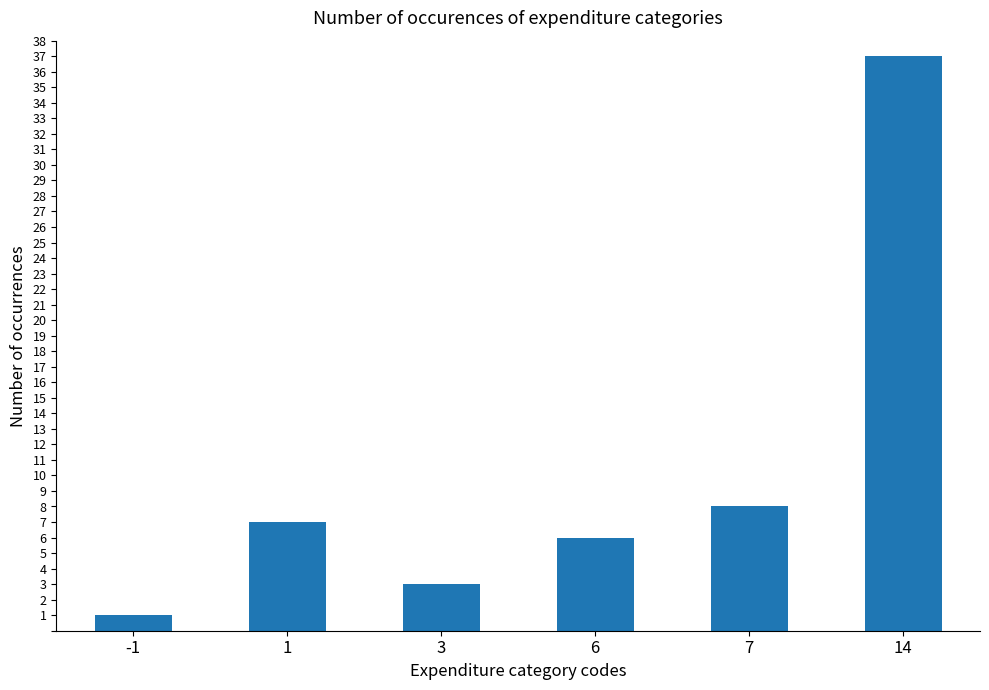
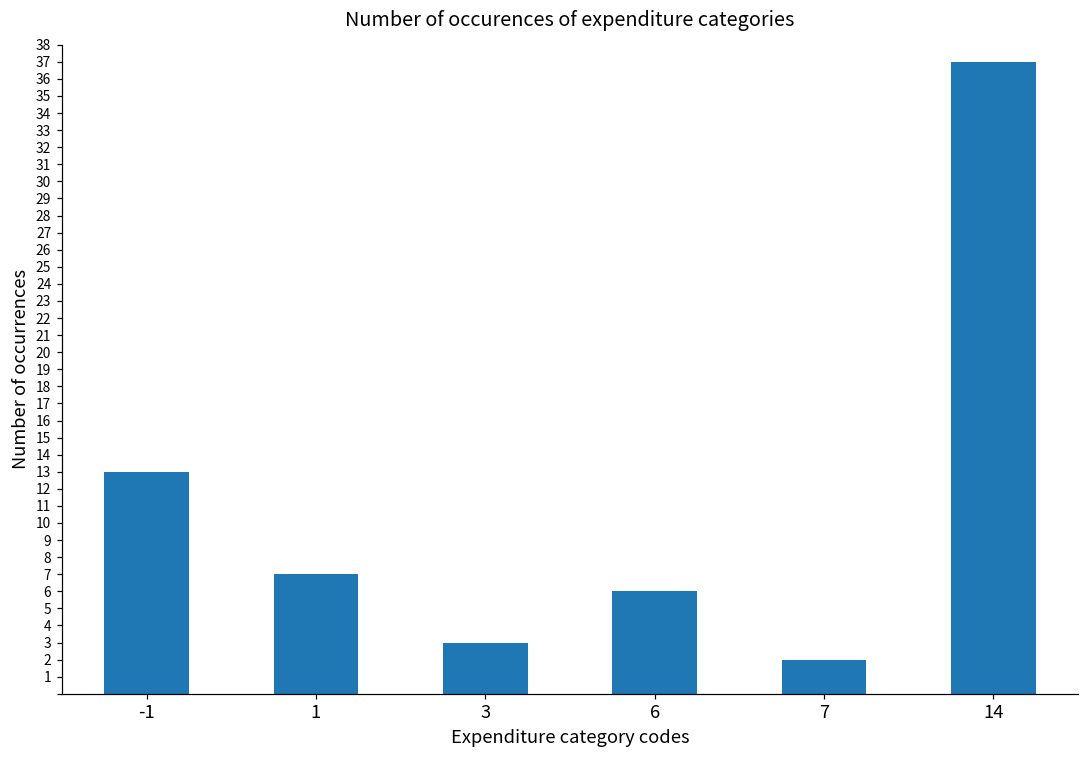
-1: 1 -> 13
7: 8 -> 2
